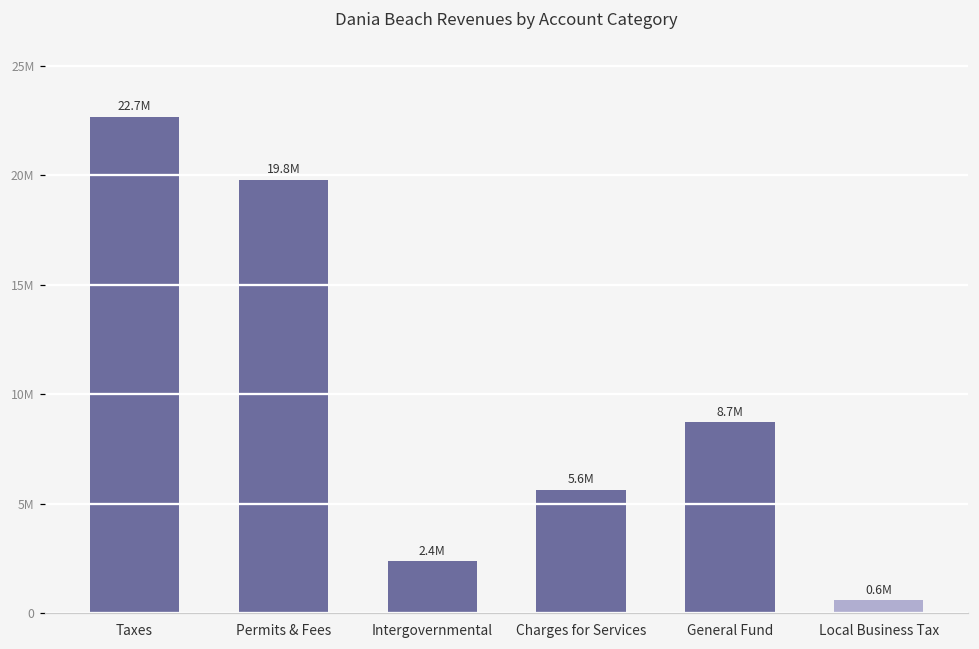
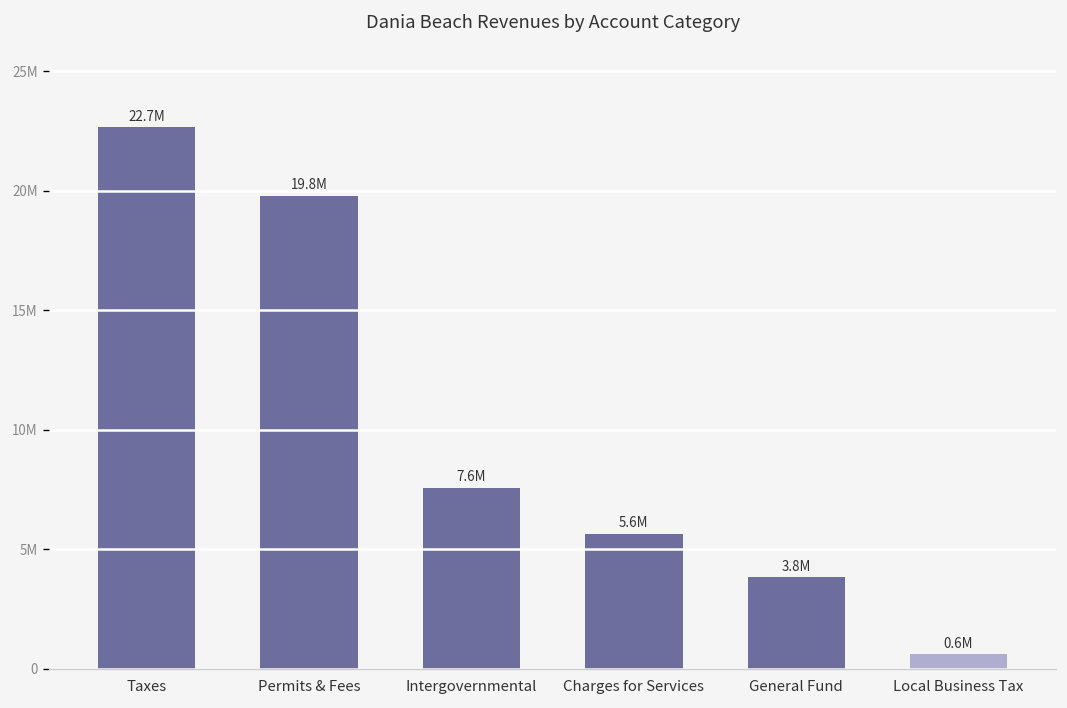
Intergovernmental: 2.4M -> 7.6M
General Fund: 8.7M -> 3.8M
